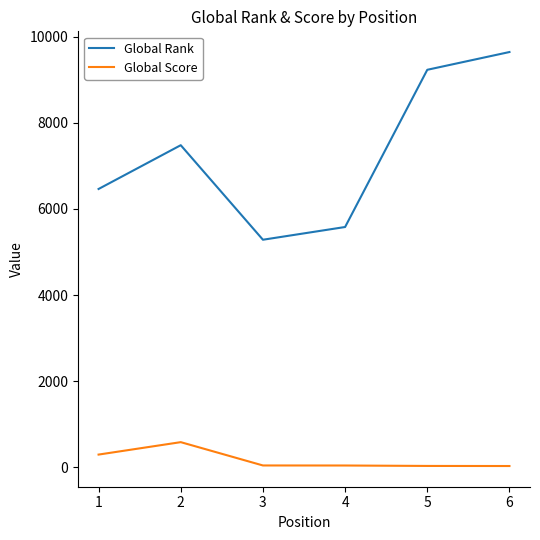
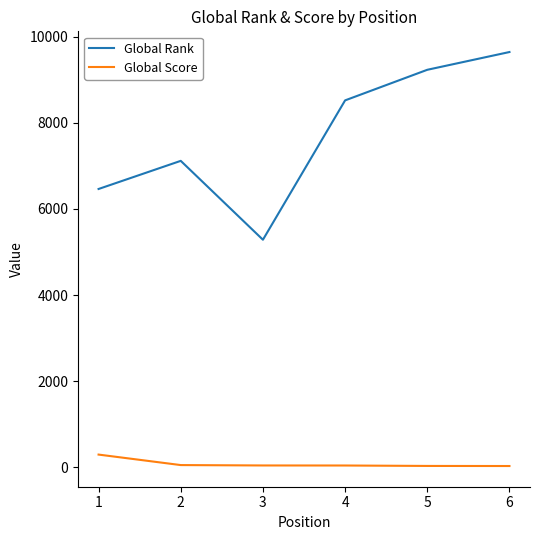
Global Rank, 2: 7500 -> 7100
Global Score, 2: 600 -> 0
Global Rank, 4: 5600 -> 8500
